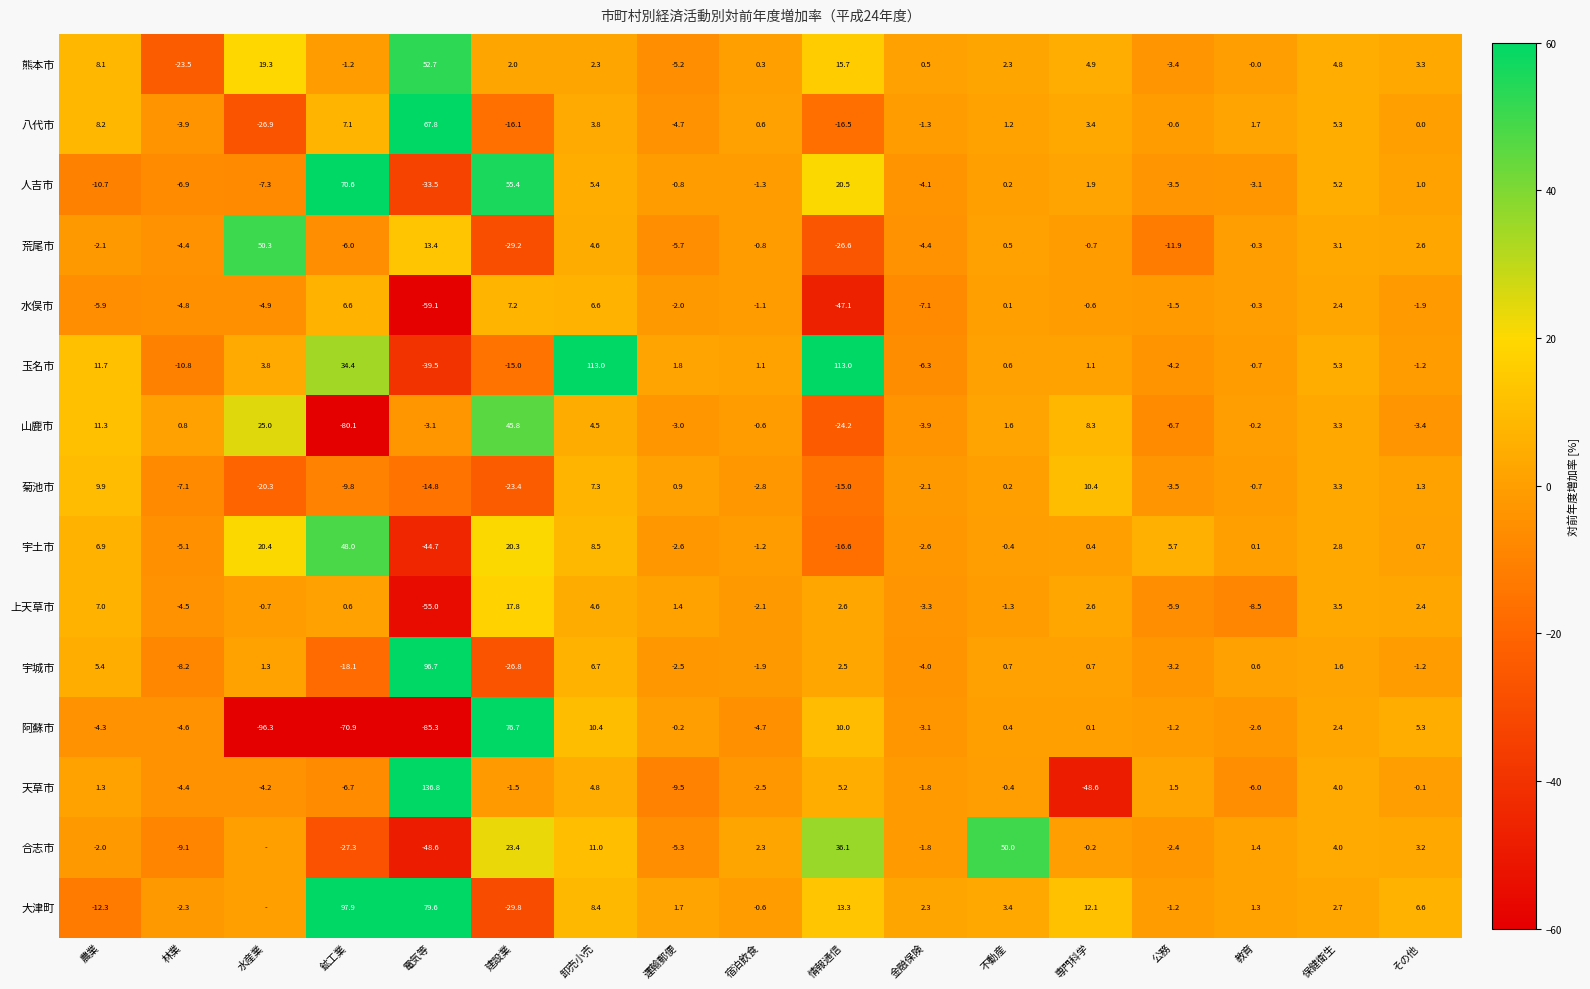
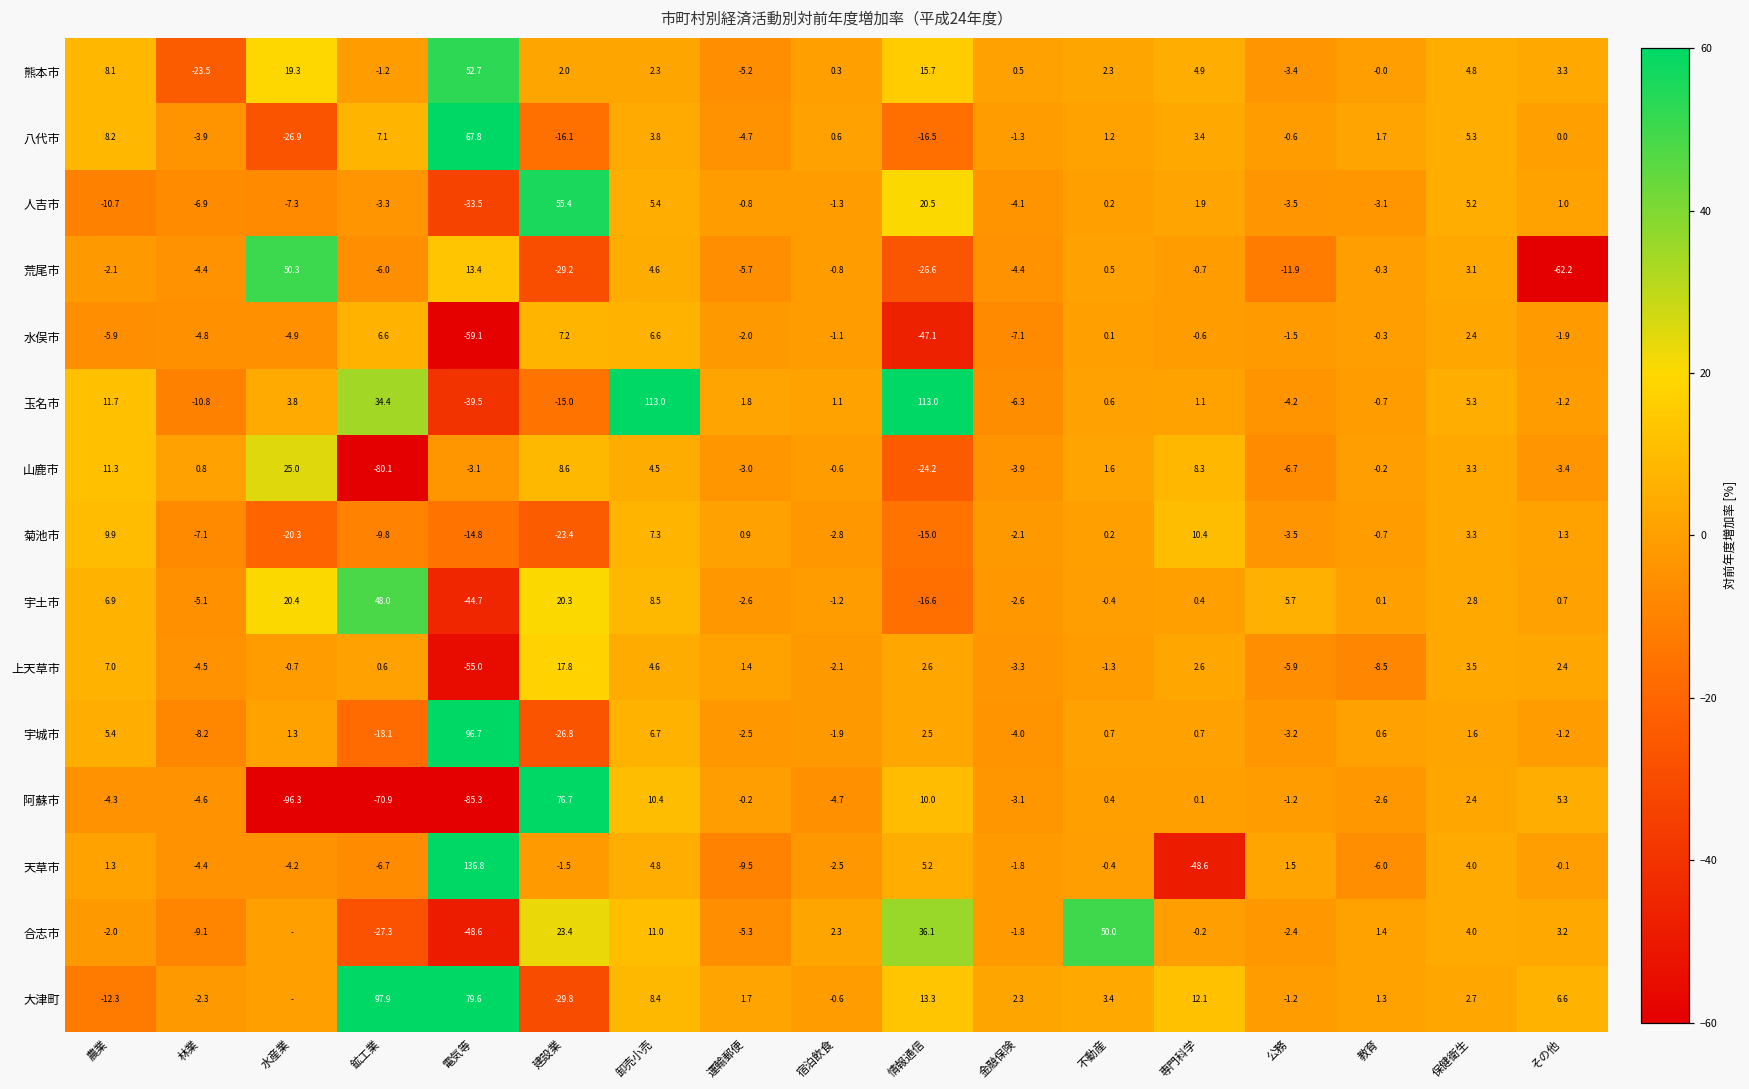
人吉市, 鉱工業: 70.6 -> -3.3
荒尾市, その他: 2.6 -> -62.2
山鹿市, 建設業: 45.8 -> 8.6
